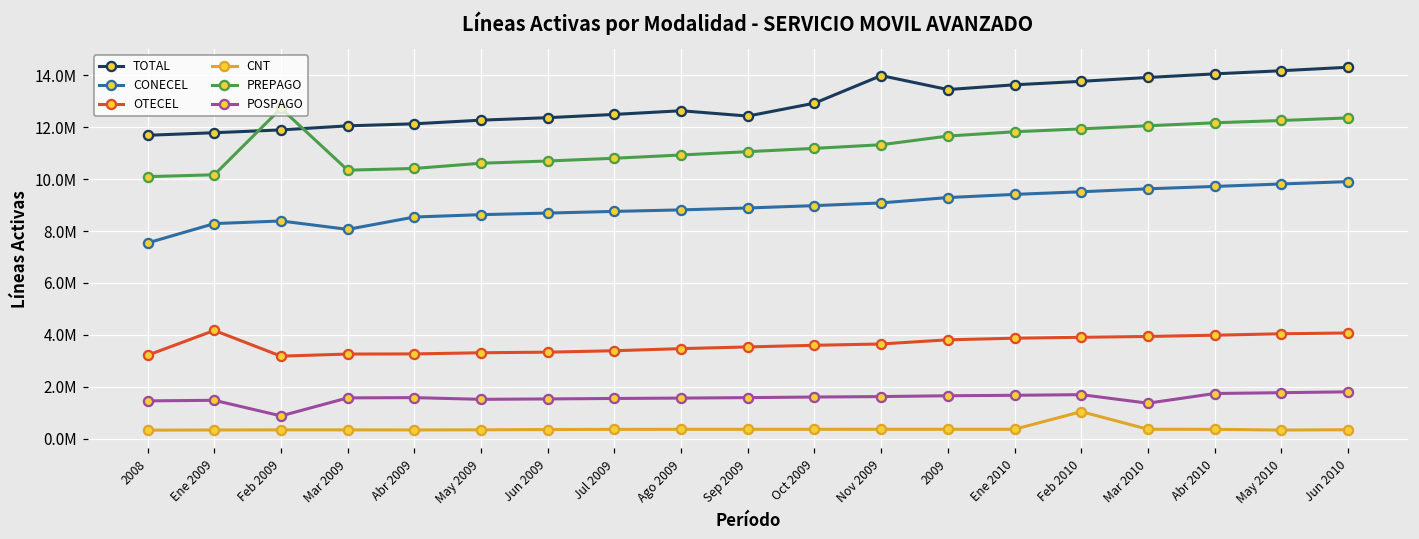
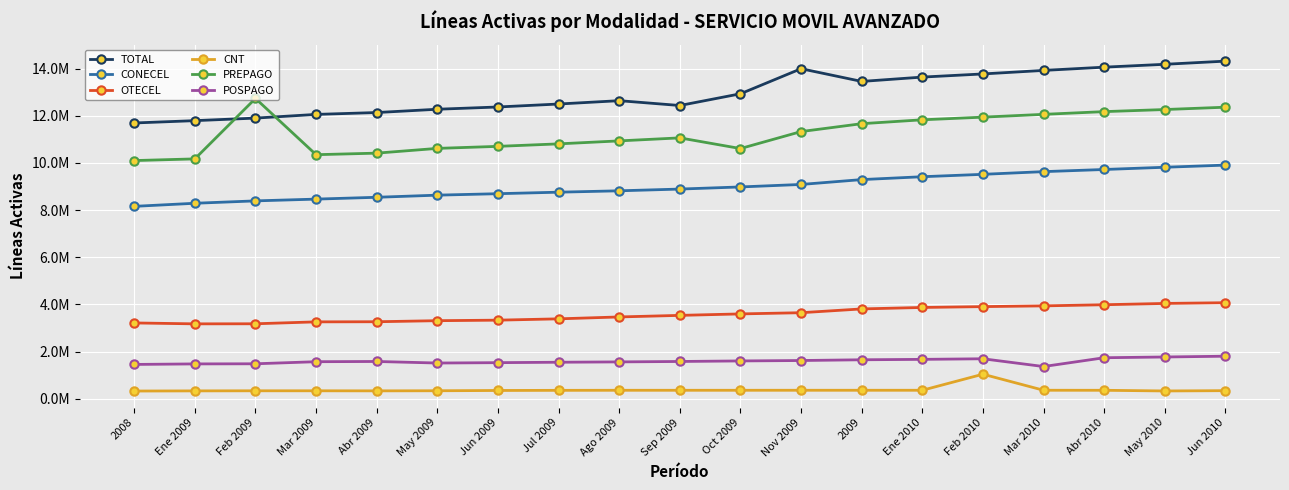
CONECEL, 2008: 7500000 -> 8200000
OTECEL, Ene 2009: 4200000 -> 3200000
POSPAGO, Feb 2009: 900000 -> 1500000
CONECEL, Mar 2009: 8100000 -> 8500000
PREPAGO, Oct 2009: 11200000 -> 10600000
